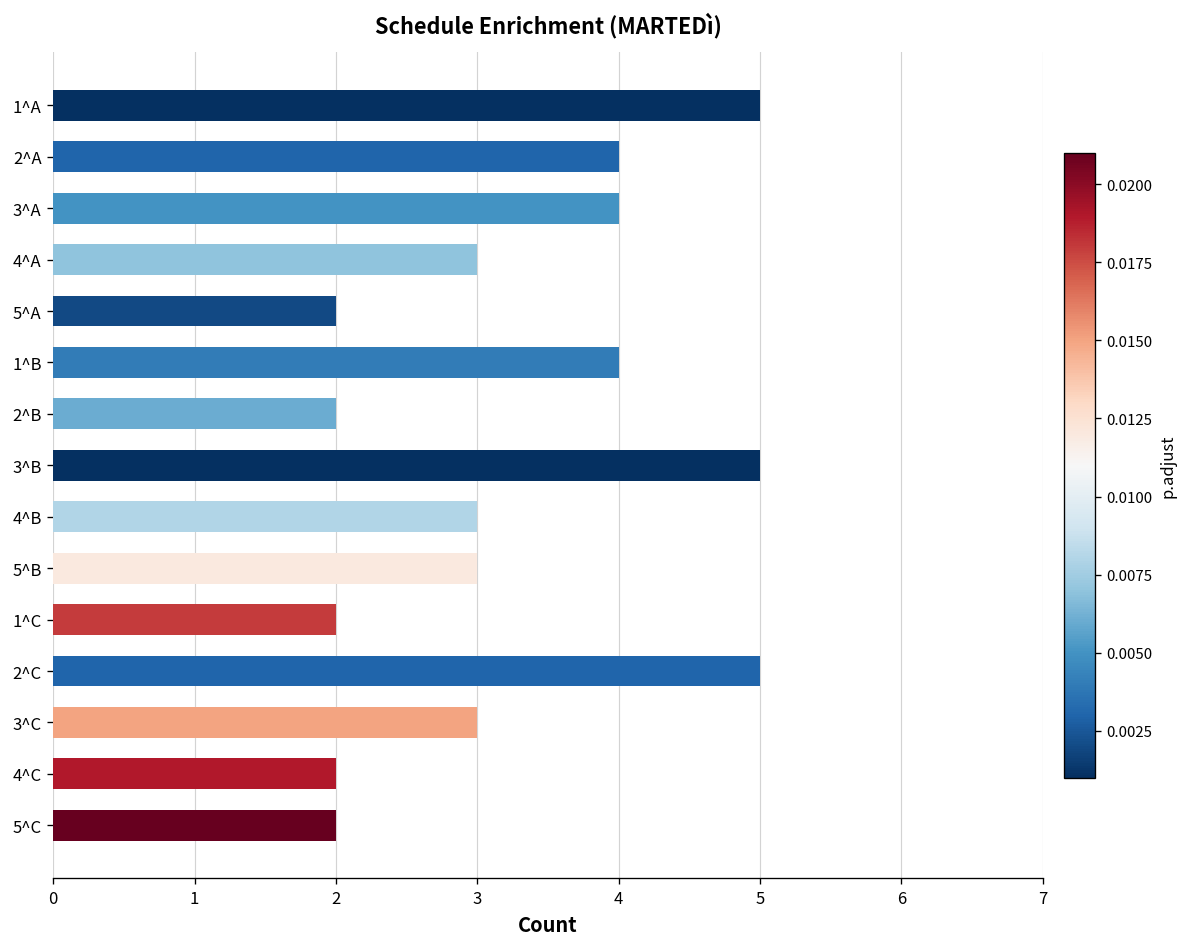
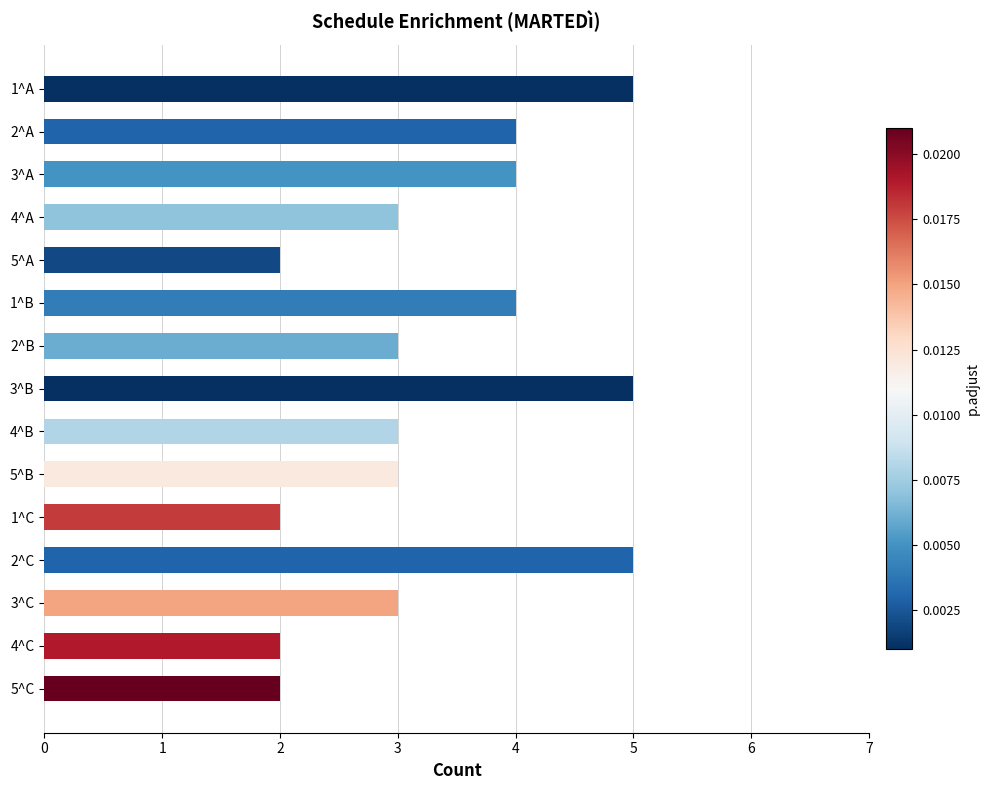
2^B: 2 -> 3
